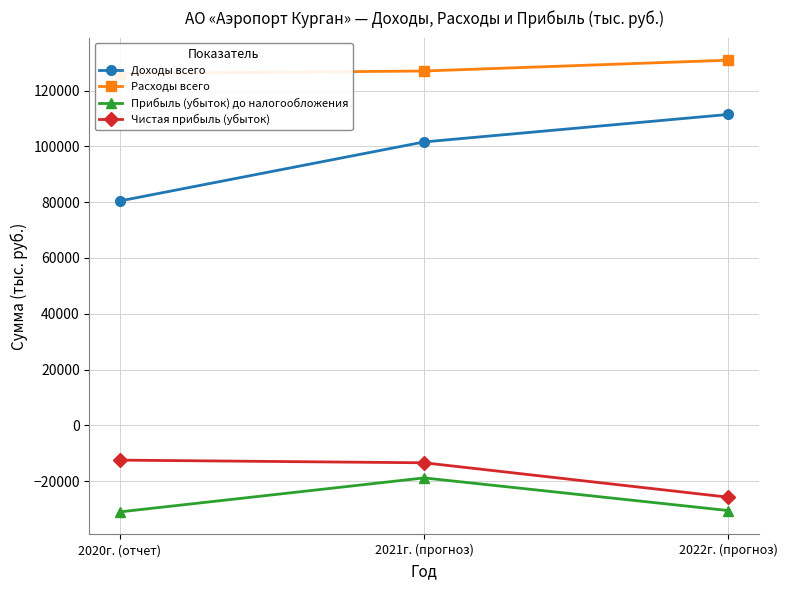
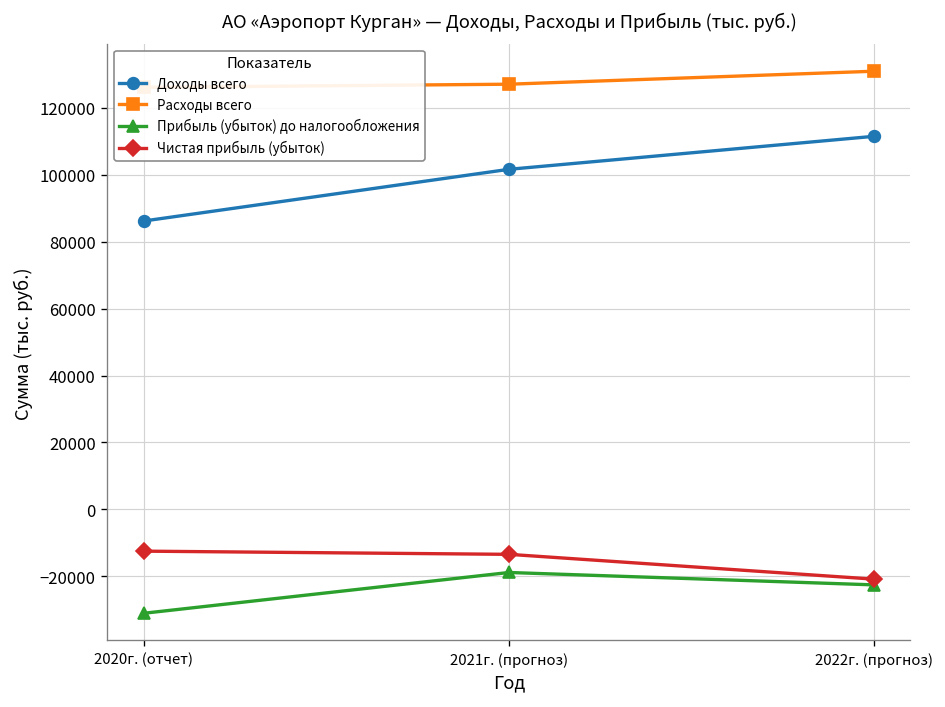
Доходы всего, 2020г. (отчет): 80000 -> 86000
Прибыль (убыток) до налогообложения, 2022г. (прогноз): -31000 -> -23000
Чистая прибыль (убыток), 2022г. (прогноз): -26000 -> -21000
